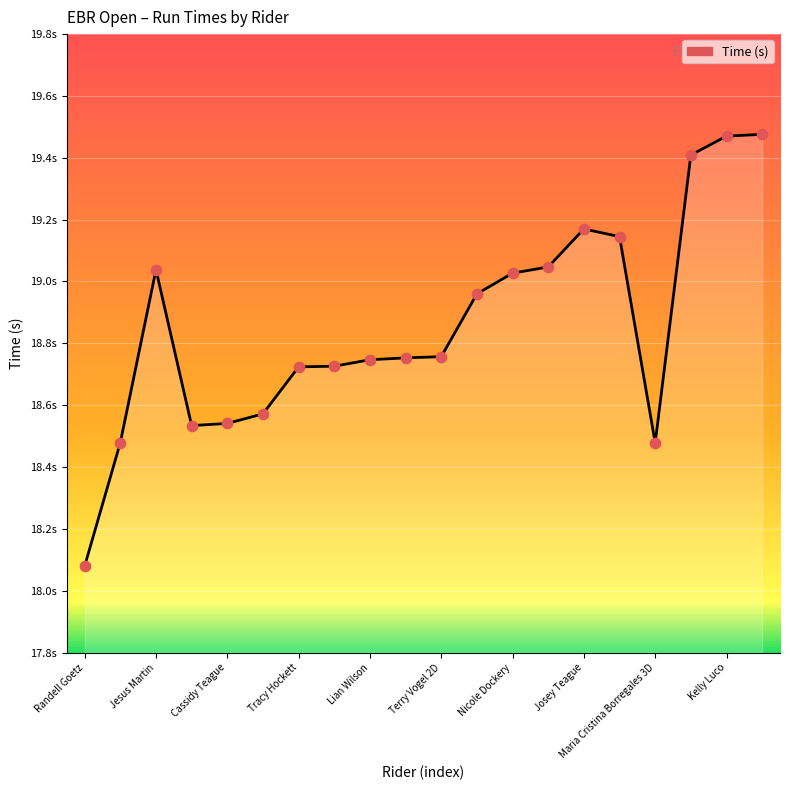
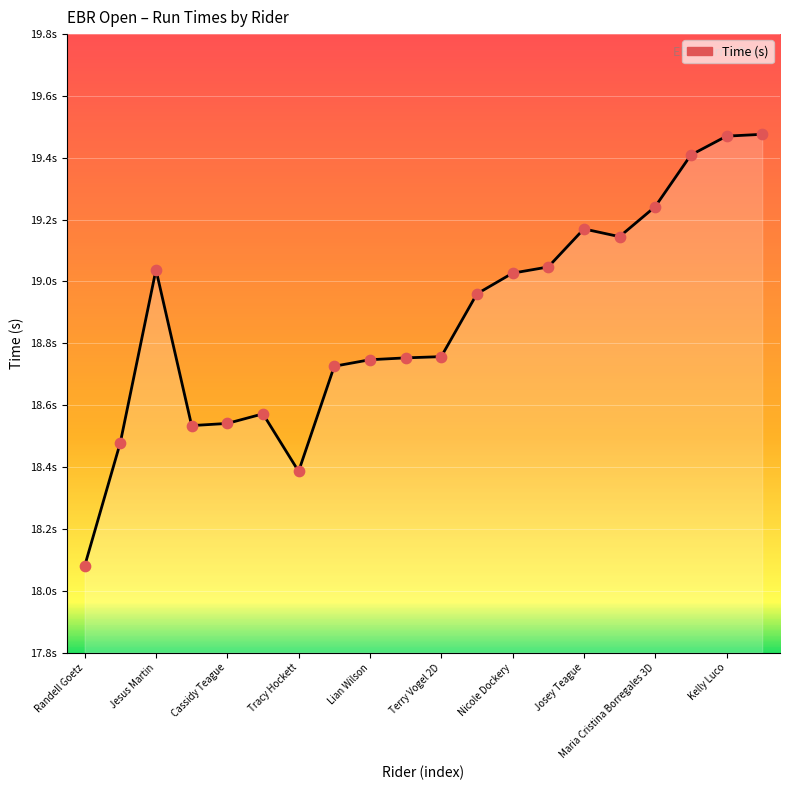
Tracy Hockett: 18.72s -> 18.39s
Maria Cristina Borregales 3D: 18.48s -> 19.24s
